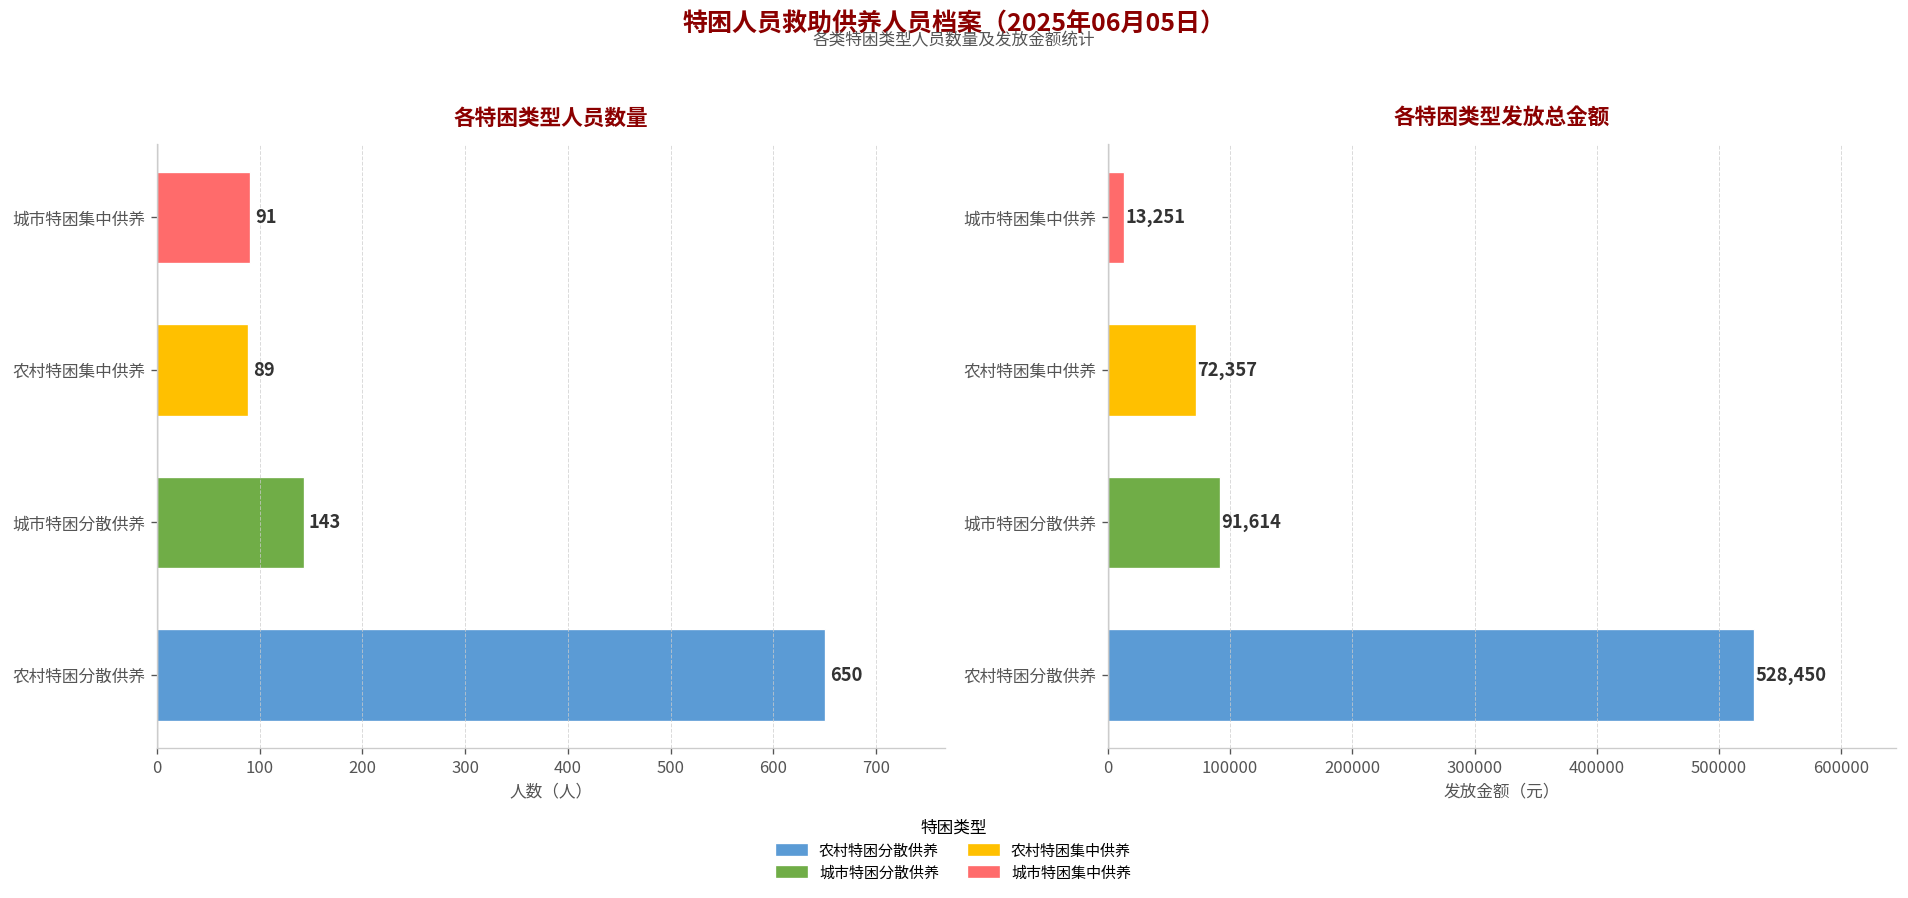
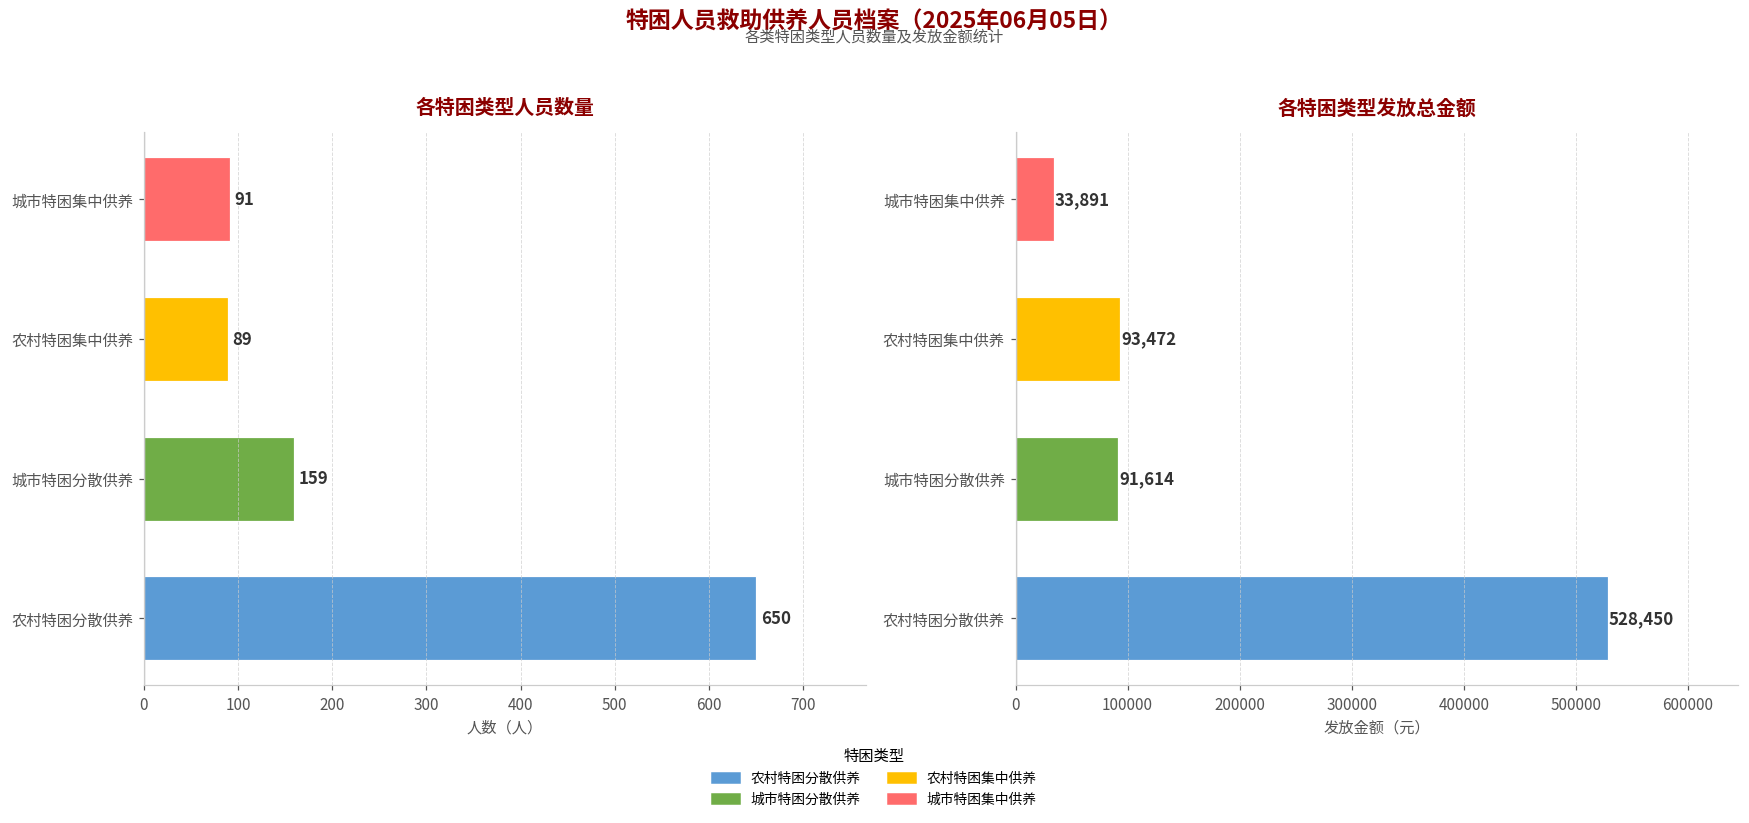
各特困类型人员数量, 城市特困分散供养: 143 -> 159
各特困类型发放总金额, 城市特困集中供养: 13,251 -> 33,891
各特困类型发放总金额, 农村特困集中供养: 72,357 -> 93,472
